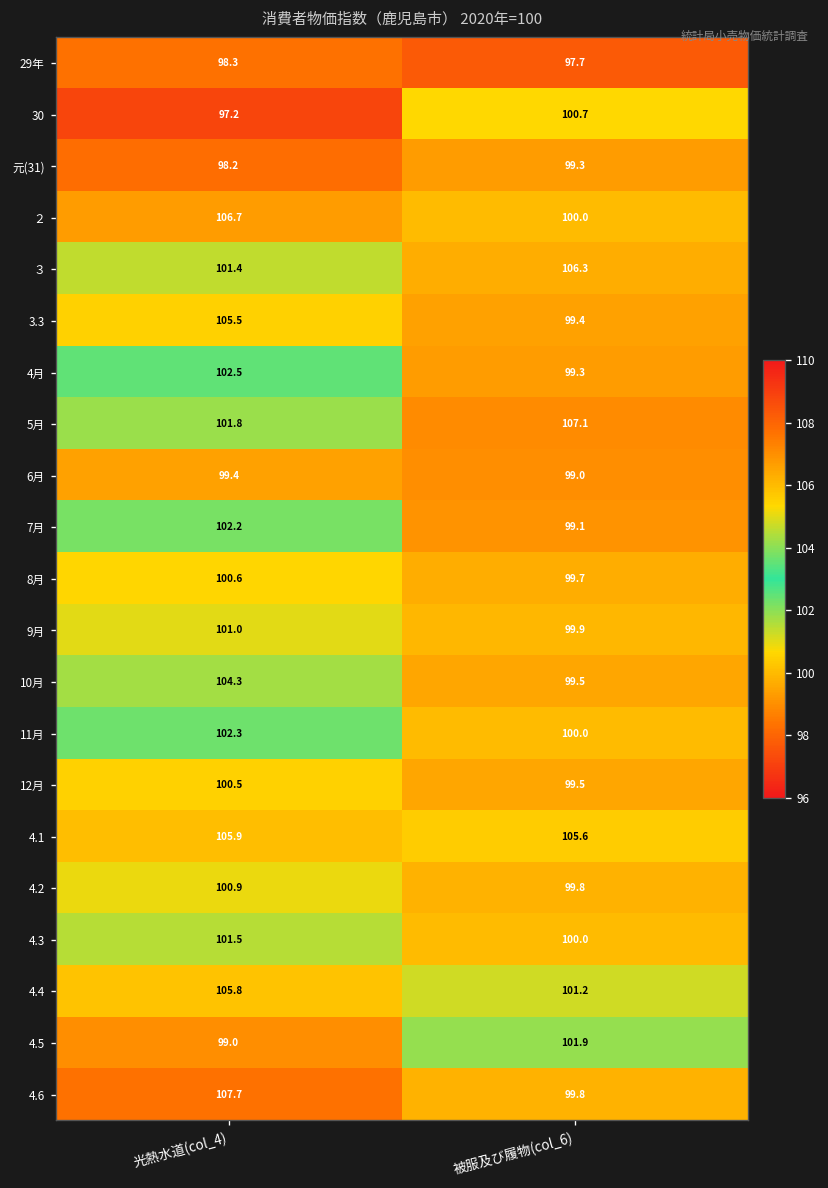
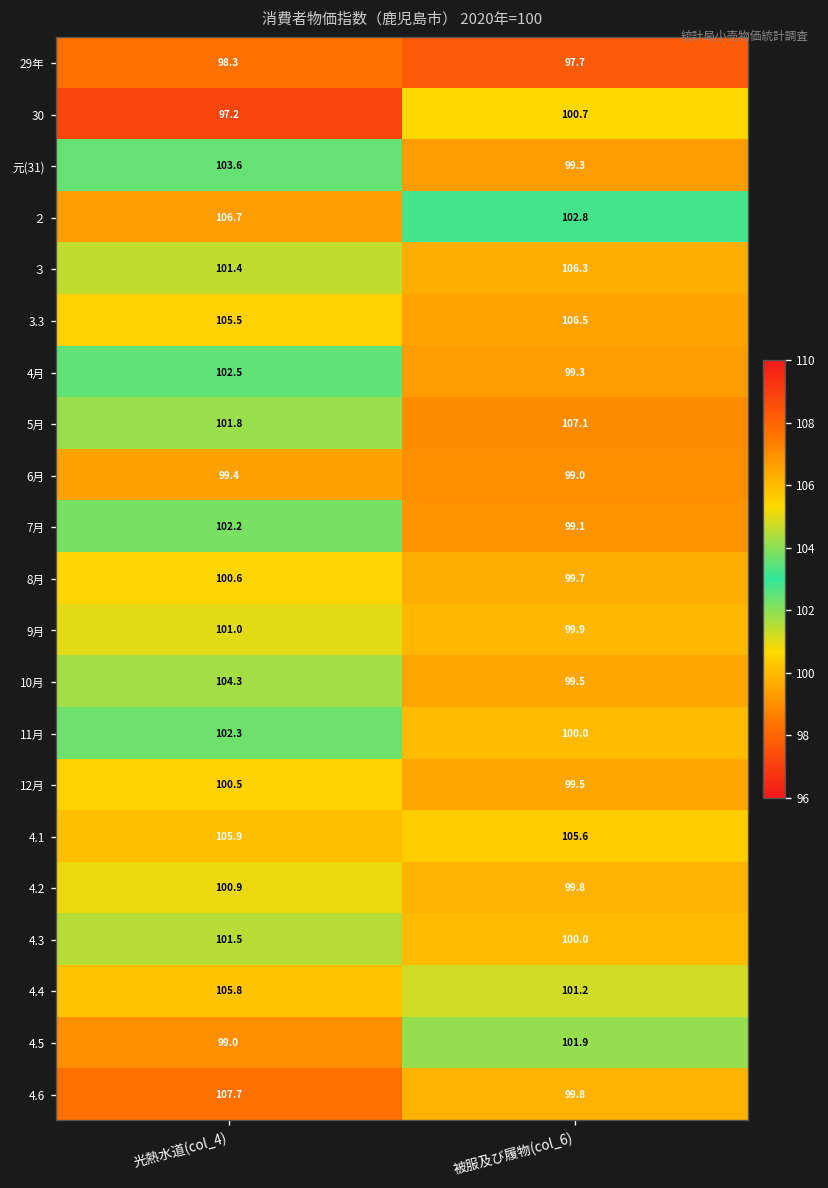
元(31), 光熱水道(col_4): 98.2 -> 103.6
２, 被服及び履物(col_6): 100.0 -> 102.8
3.3, 被服及び履物(col_6): 99.4 -> 106.5
